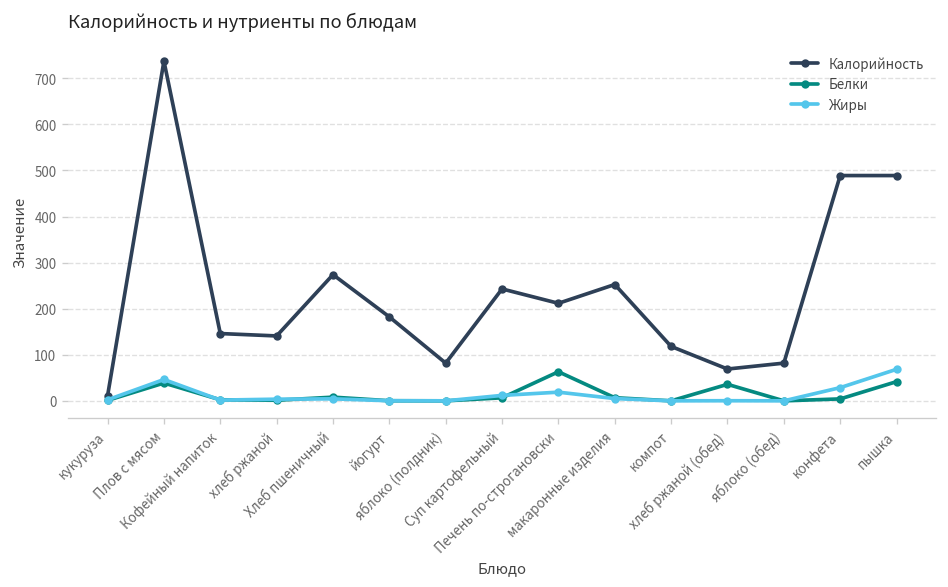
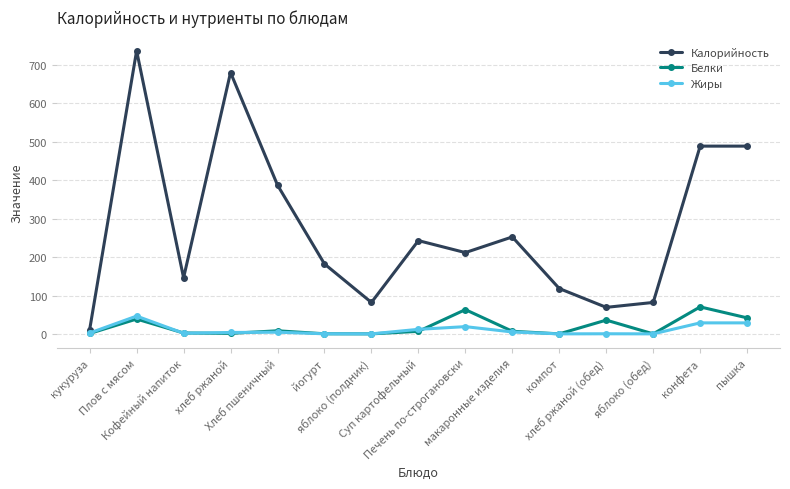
Калорийность, хлеб ржаной: 140 -> 680
Калорийность, Хлеб пшеничный: 270 -> 390
Белки, конфета: 0 -> 70
Жиры, пышка: 70 -> 30
